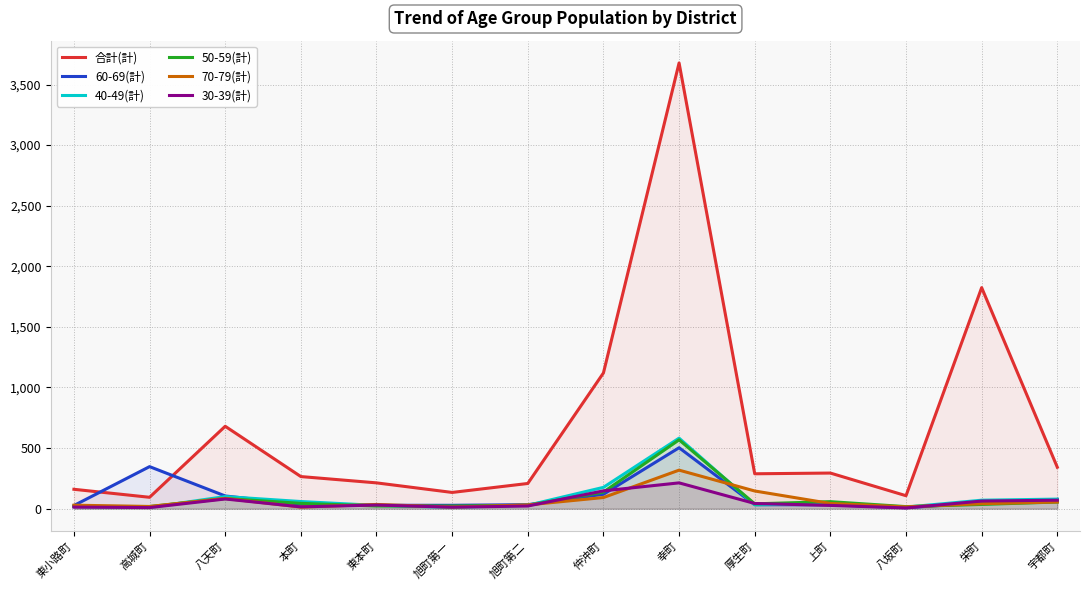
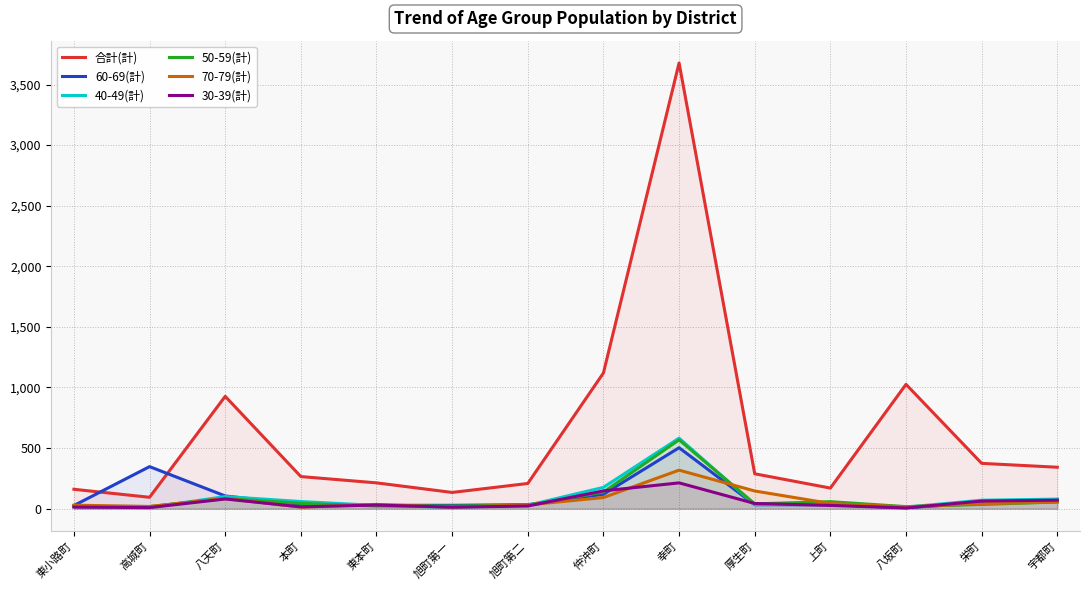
合計(計), 八天町: 680 -> 930
合計(計), 上町: 290 -> 170
合計(計), 八坂町: 110 -> 1,030
合計(計), 栄町: 1,820 -> 370
